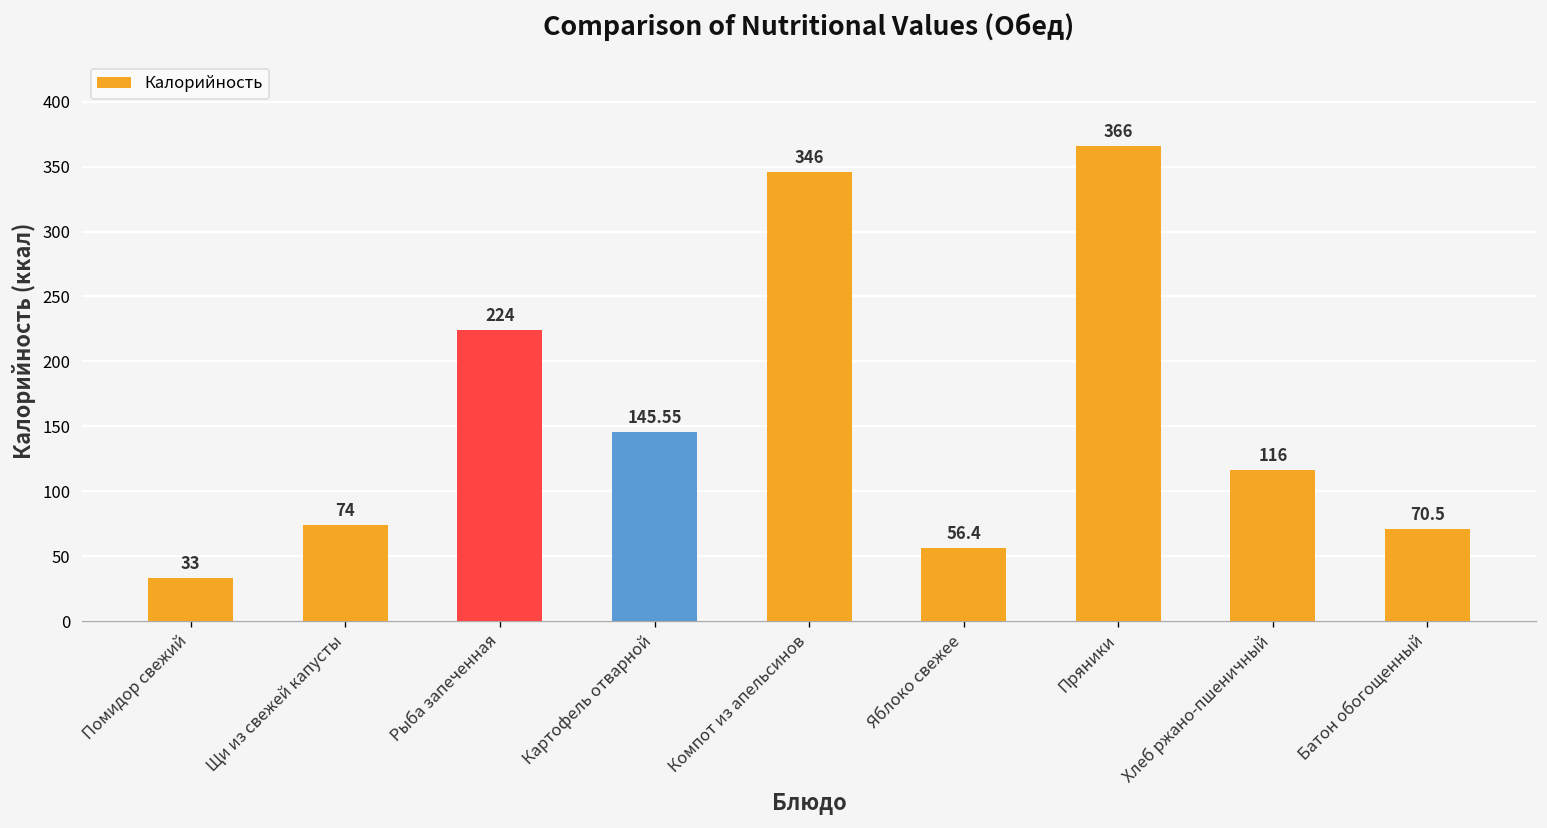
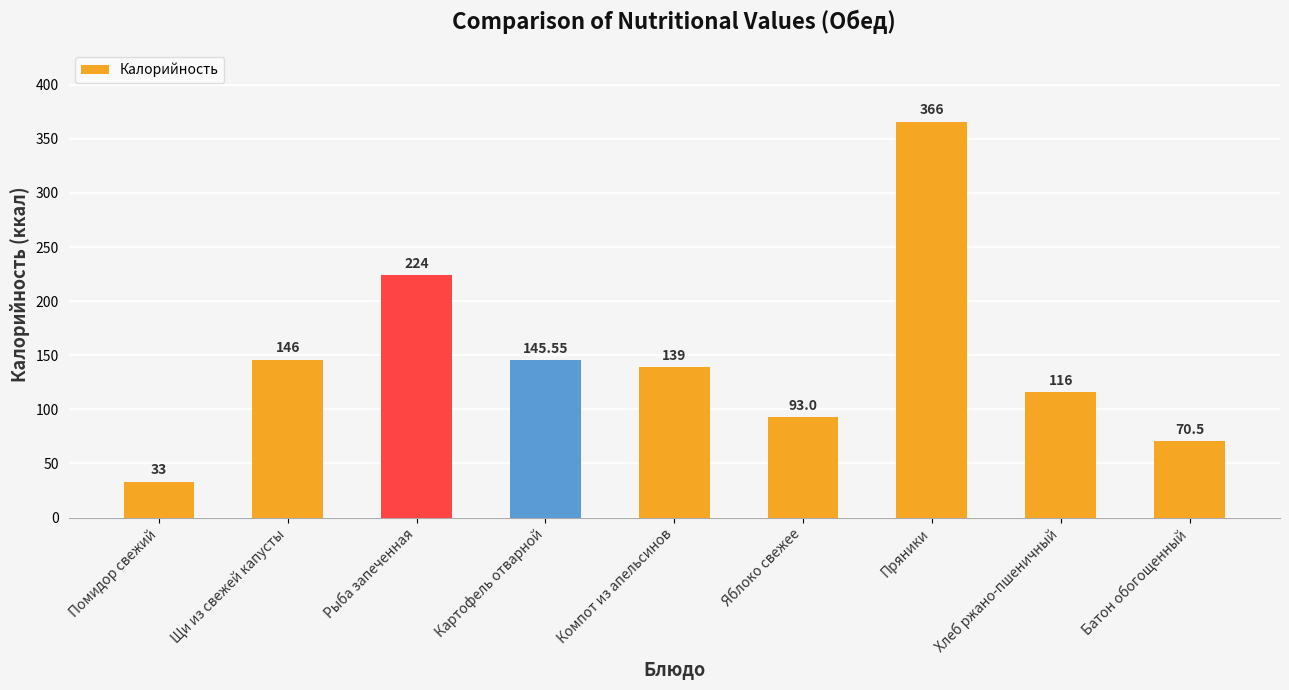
Щи из свежей капусты: 74 -> 146
Компот из апельсинов: 346 -> 139
Яблоко свежее: 56.4 -> 93.0
